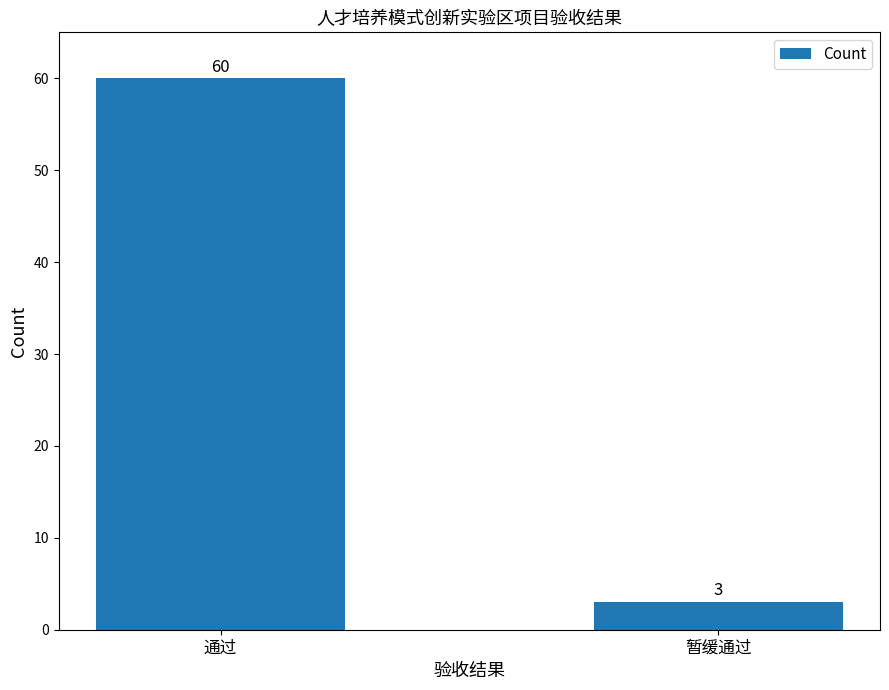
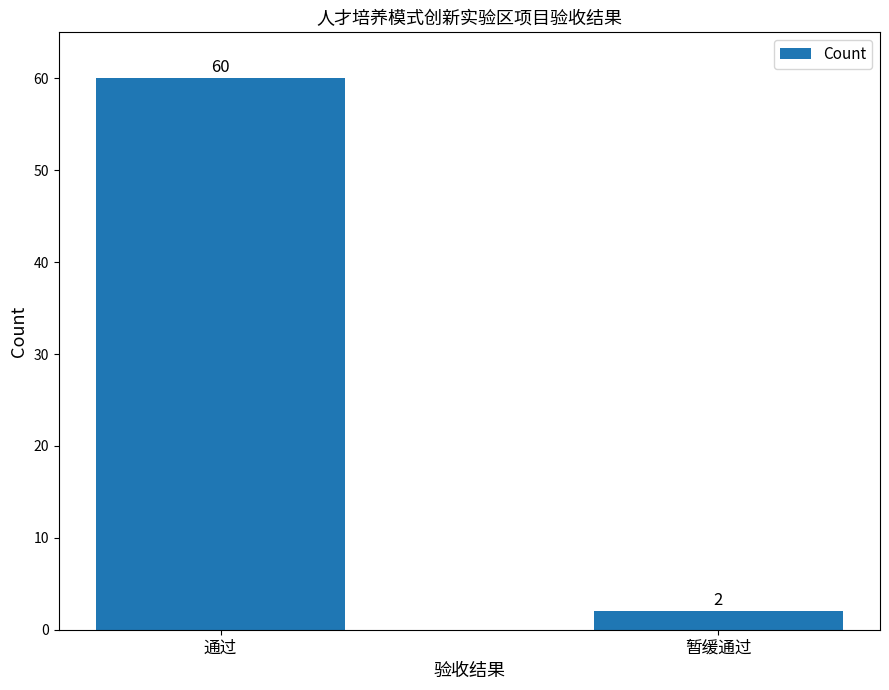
暂缓通过: 3 -> 2
